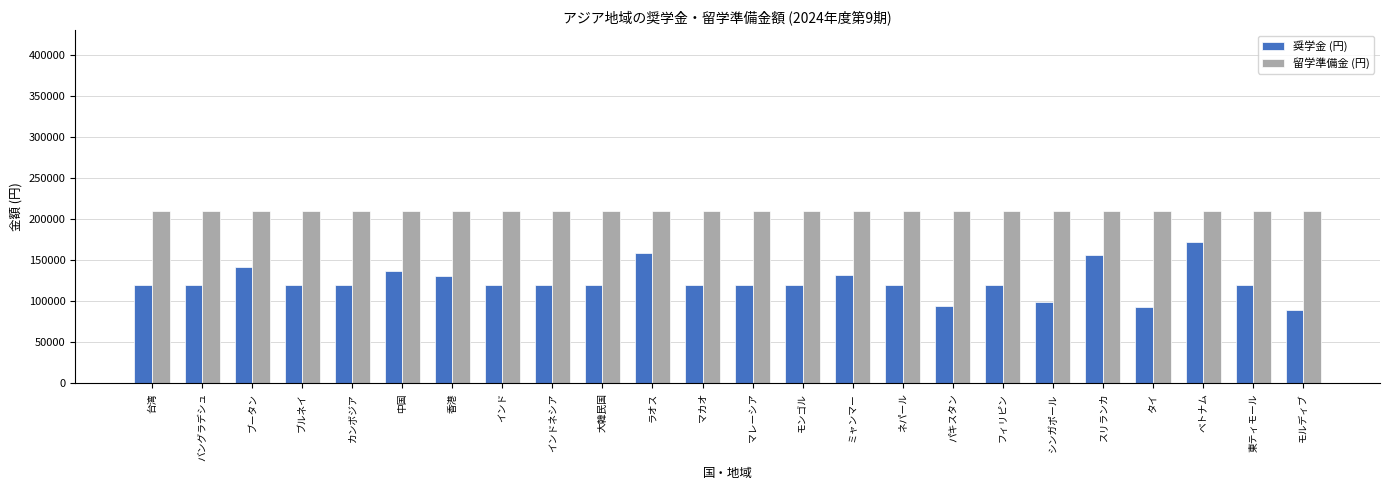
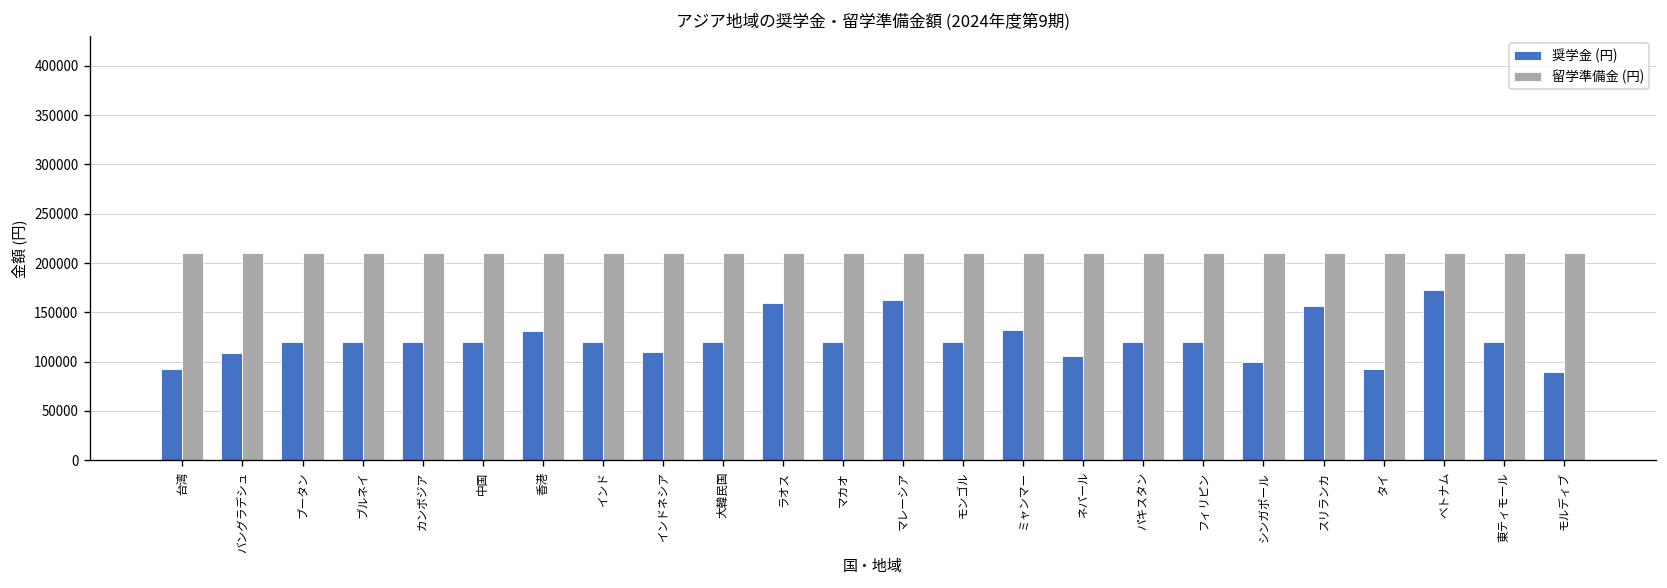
奨学金 (円), 台湾: 120000 -> 90000
奨学金 (円), バングラデシュ: 120000 -> 110000
奨学金 (円), ブータン: 140000 -> 120000
奨学金 (円), 中国: 140000 -> 120000
奨学金 (円), インドネシア: 120000 -> 110000
奨学金 (円), マレーシア: 120000 -> 160000
奨学金 (円), ネパール: 120000 -> 110000
奨学金 (円), パキスタン: 90000 -> 120000
